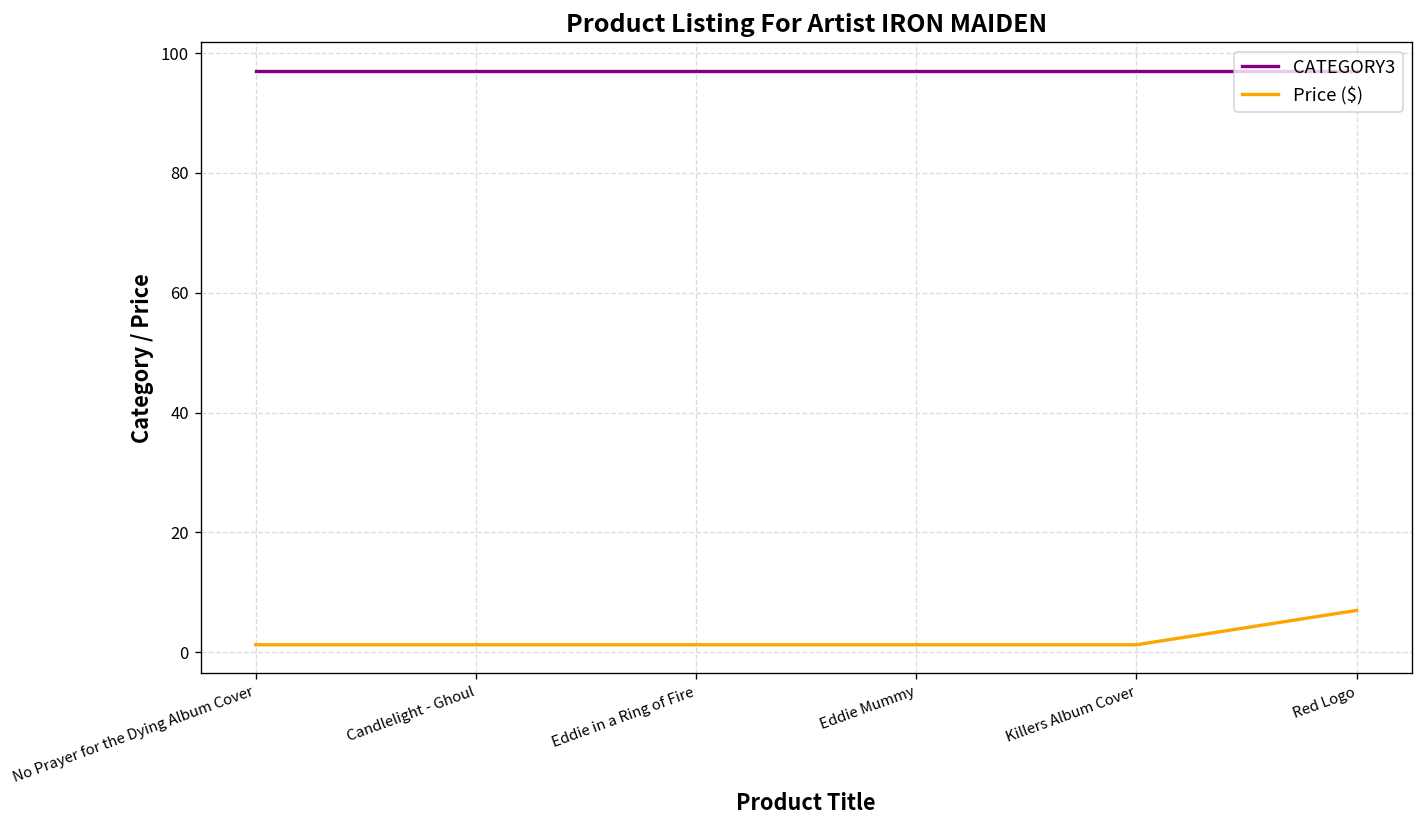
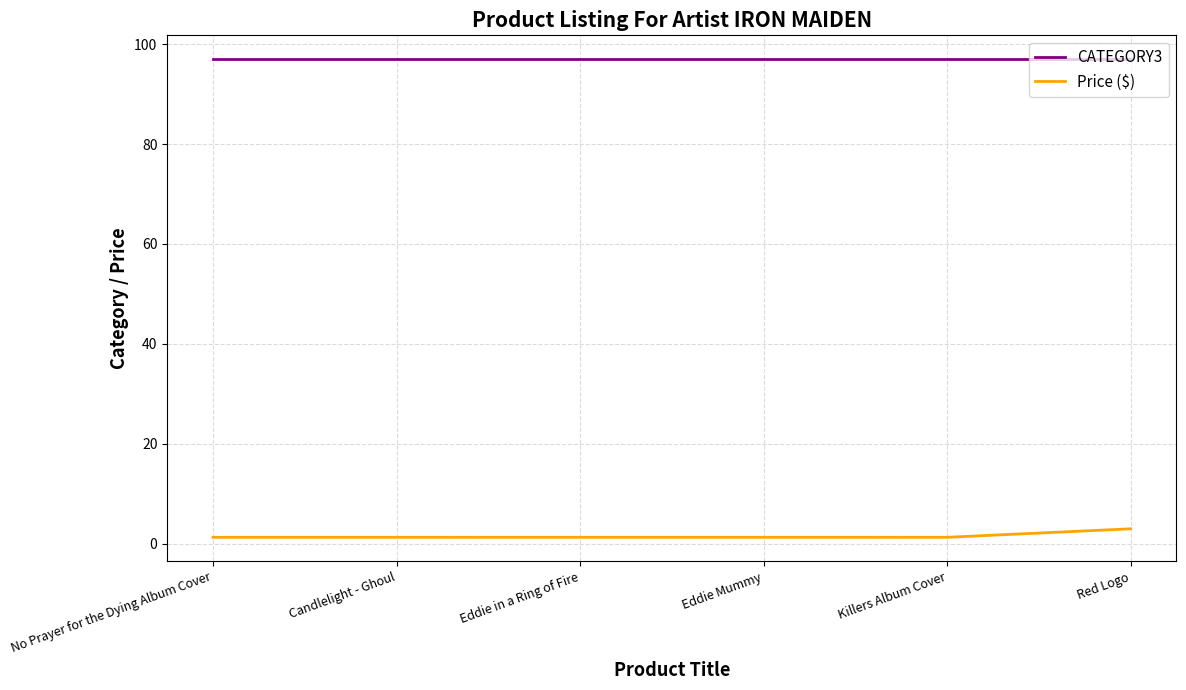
Price ($), Red Logo: 7 -> 3
